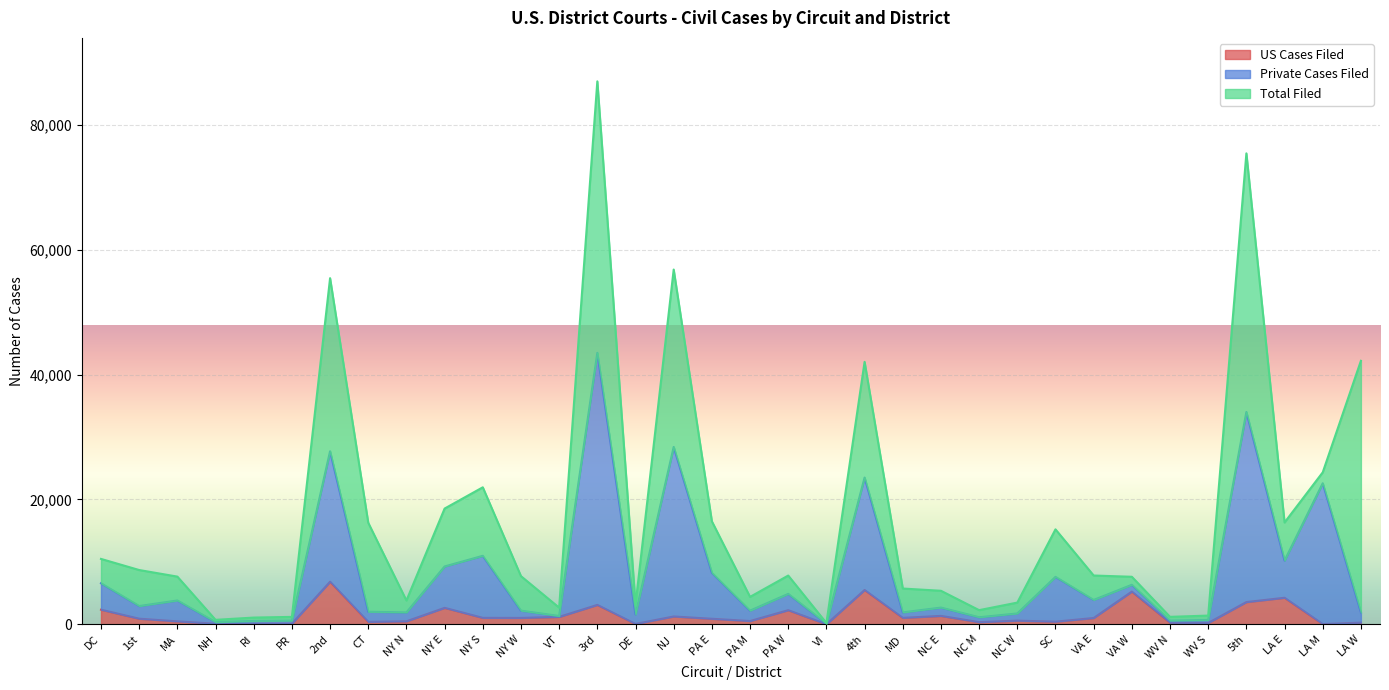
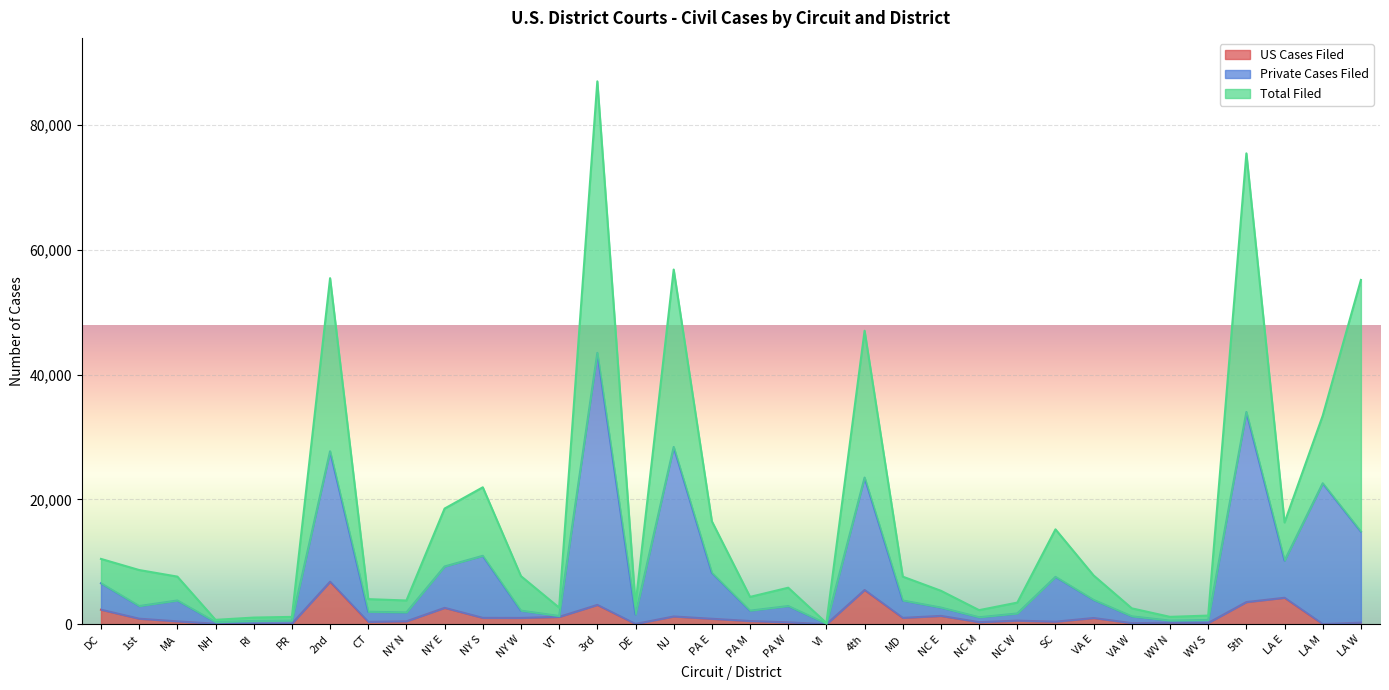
Total Filed, CT: 14,000 -> 2,000
US Cases Filed, PA W: 2,000 -> 0
Total Filed, 4th: 19,000 -> 24,000
Private Cases Filed, MD: 1,000 -> 3,000
US Cases Filed, VA W: 5,000 -> 0
Total Filed, LA M: 2,000 -> 11,000
Private Cases Filed, LA W: 2,000 -> 15,000
